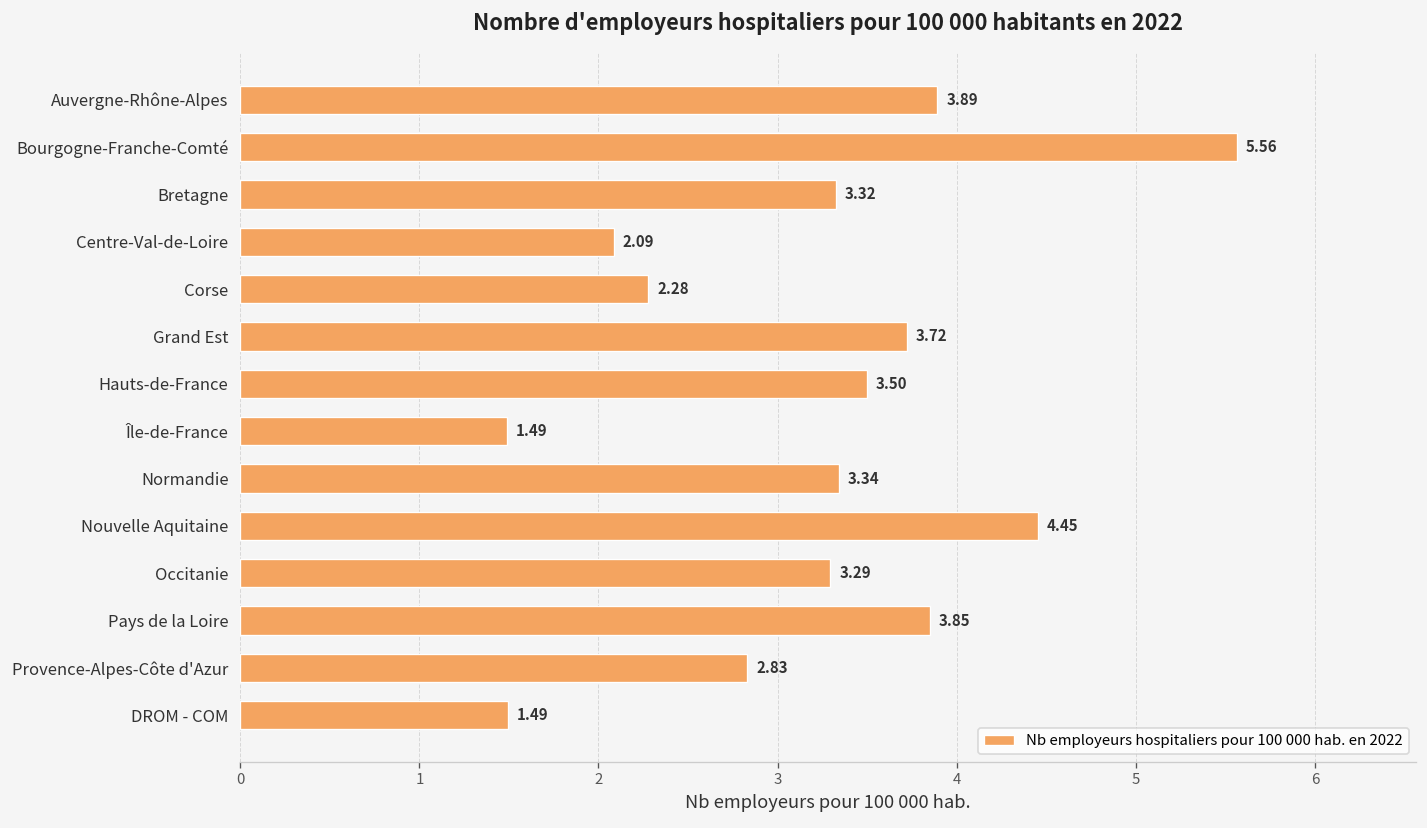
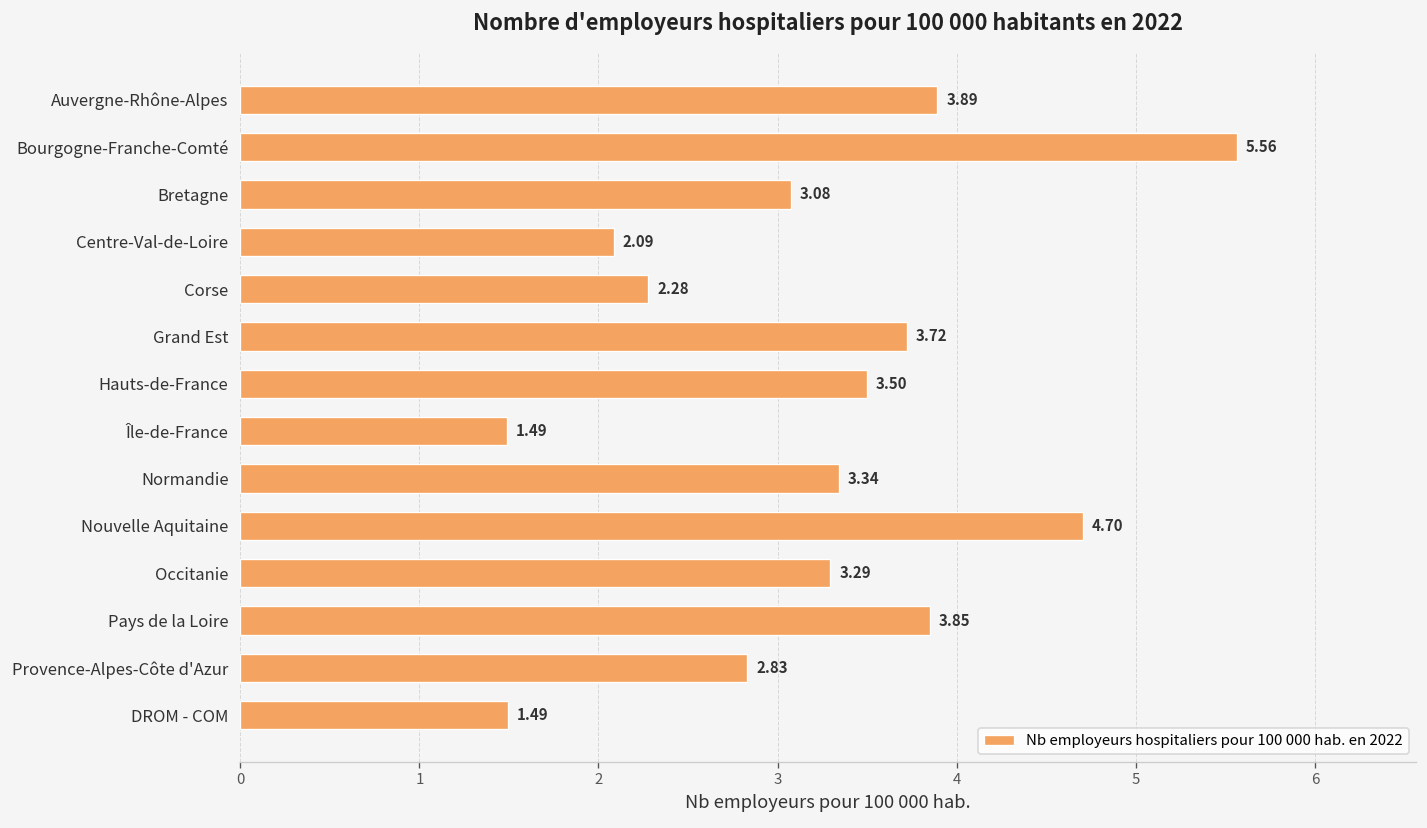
Bretagne: 3.32 -> 3.08
Nouvelle Aquitaine: 4.45 -> 4.70
